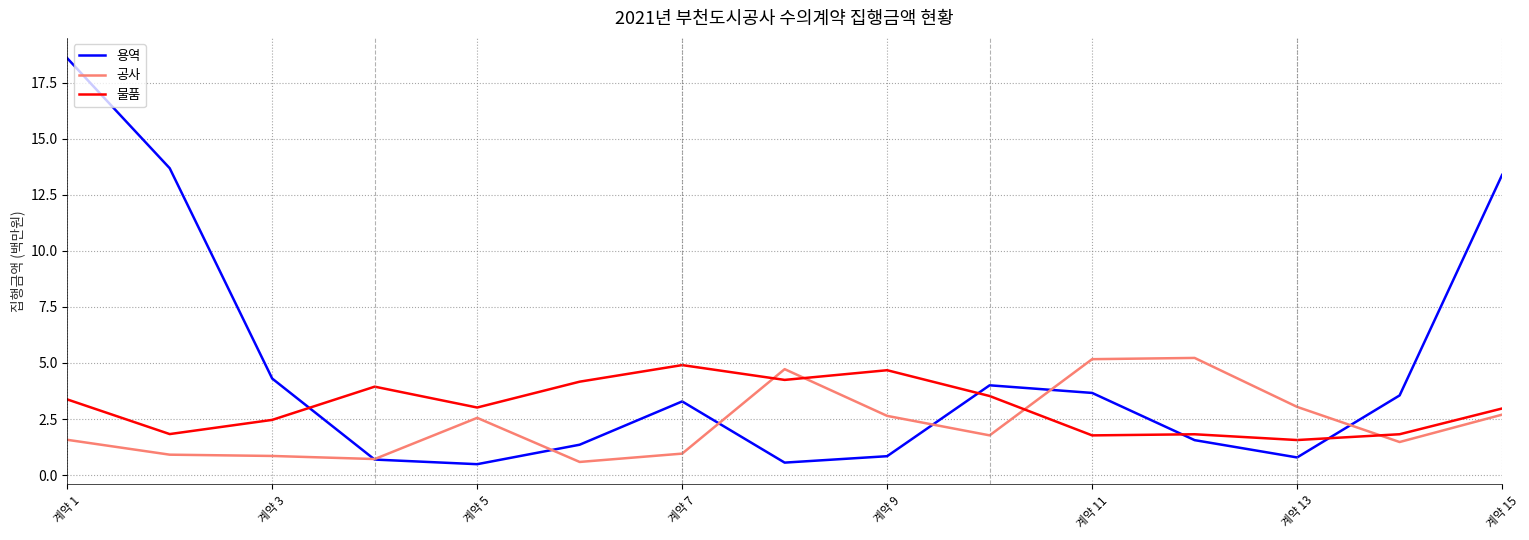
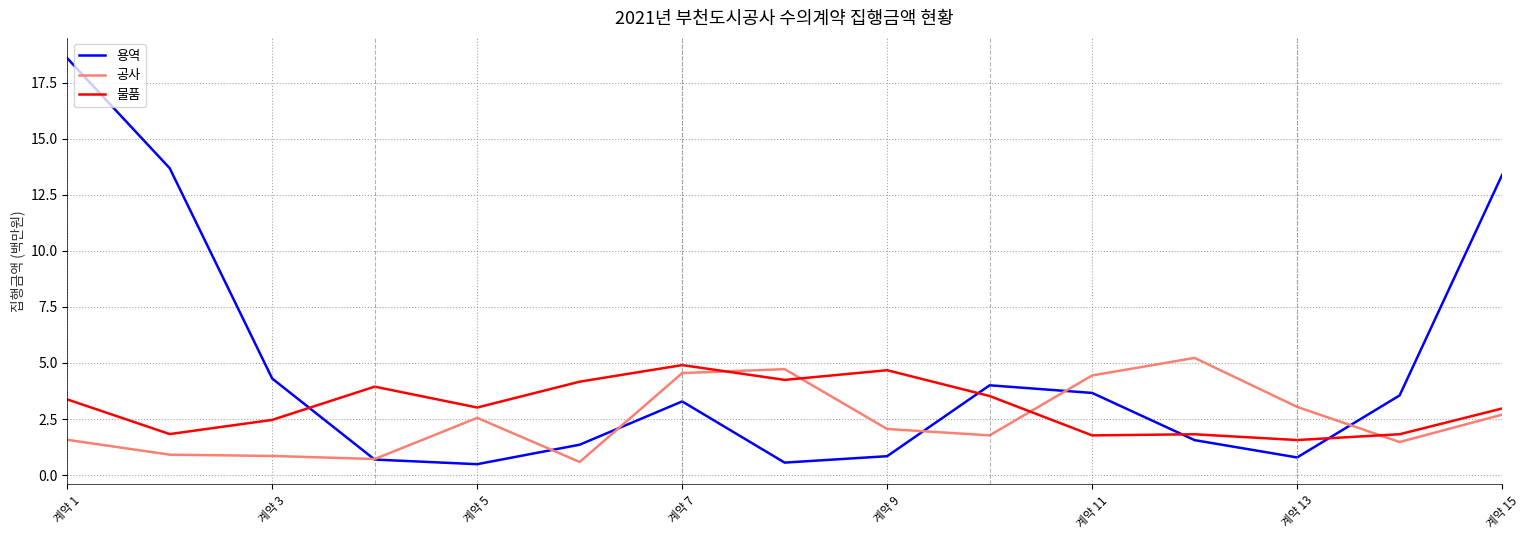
공사, 계약 7: 1.0 -> 4.5
공사, 계약 9: 2.6 -> 2.1
공사, 계약 11: 5.2 -> 4.4
